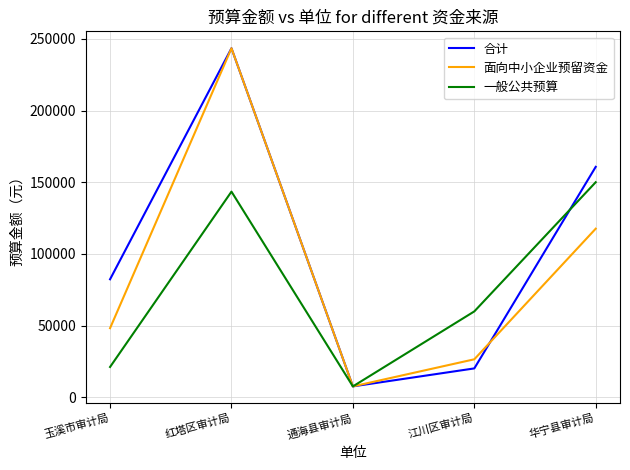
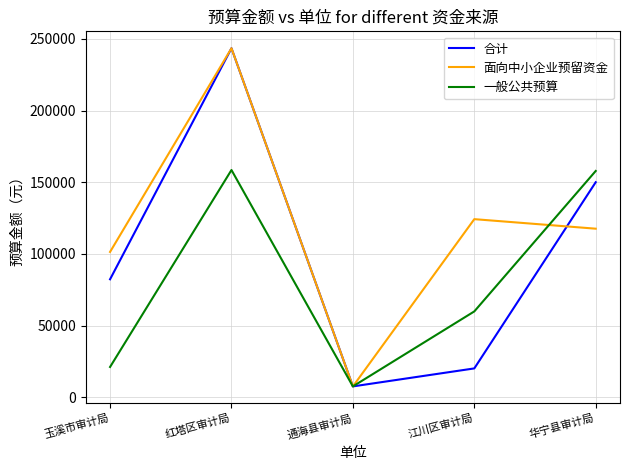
面向中小企业预留资金, 玉溪市审计局: 48000 -> 101000
一般公共预算, 红塔区审计局: 143000 -> 158000
面向中小企业预留资金, 江川区审计局: 27000 -> 124000
合计, 华宁县审计局: 161000 -> 150000
一般公共预算, 华宁县审计局: 150000 -> 158000
